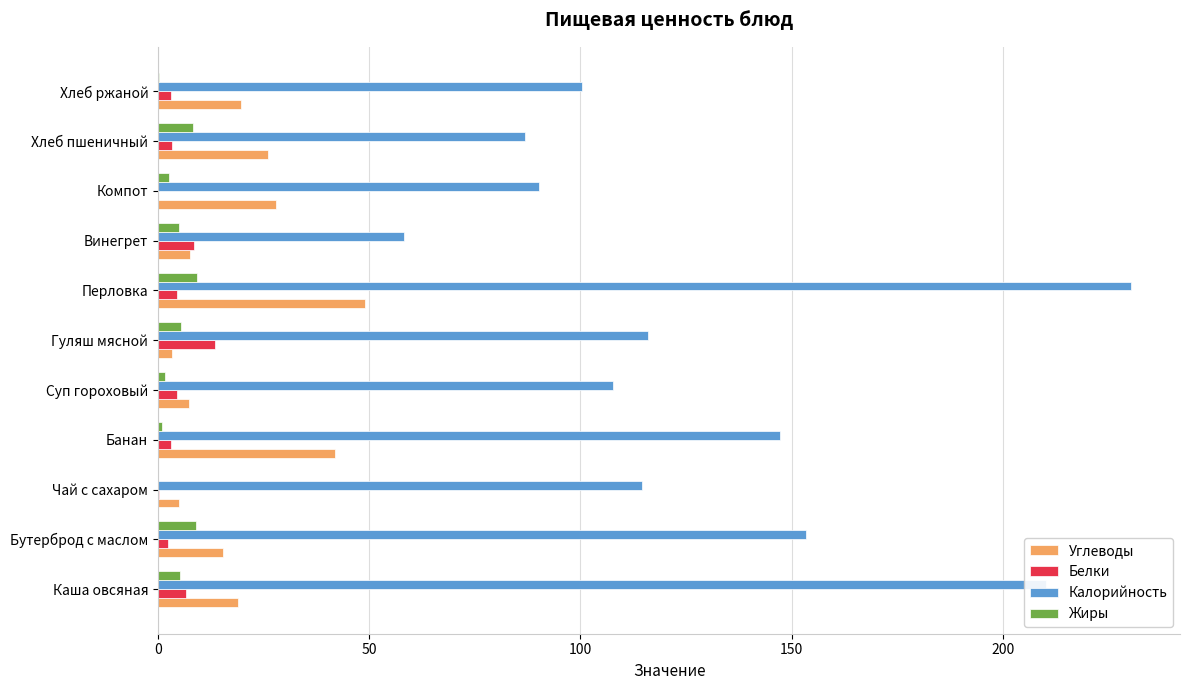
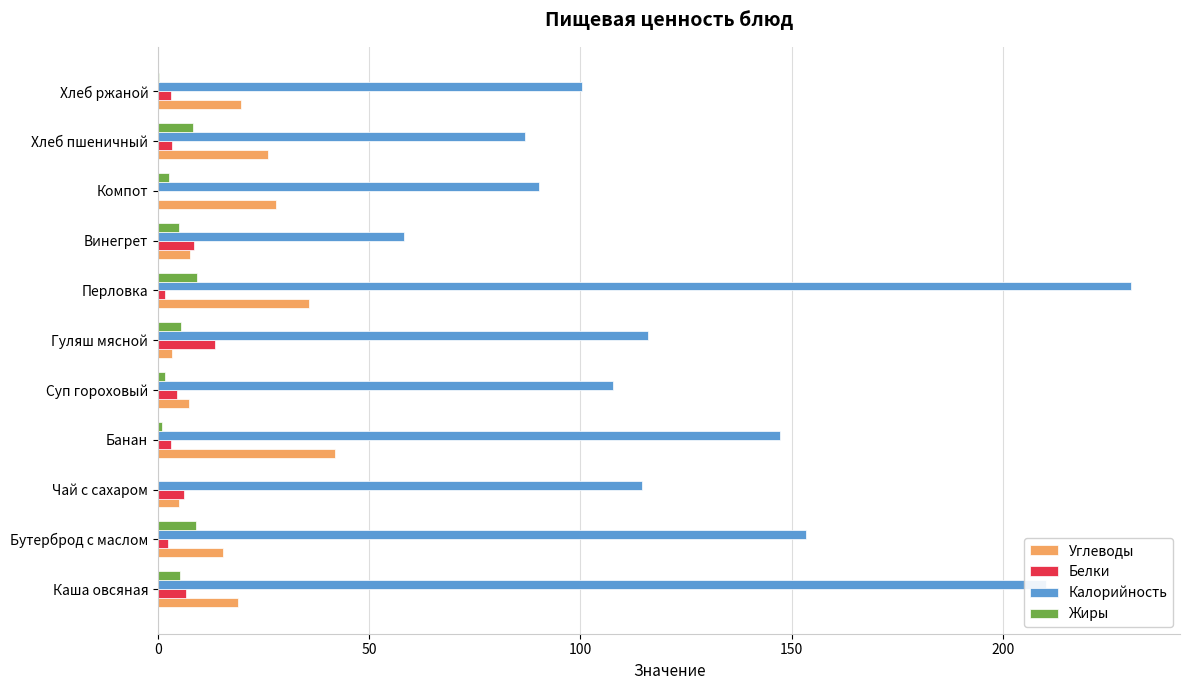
Белки, Перловка: 4 -> 2
Углеводы, Перловка: 49 -> 36
Белки, Чай с сахаром: 0 -> 6
